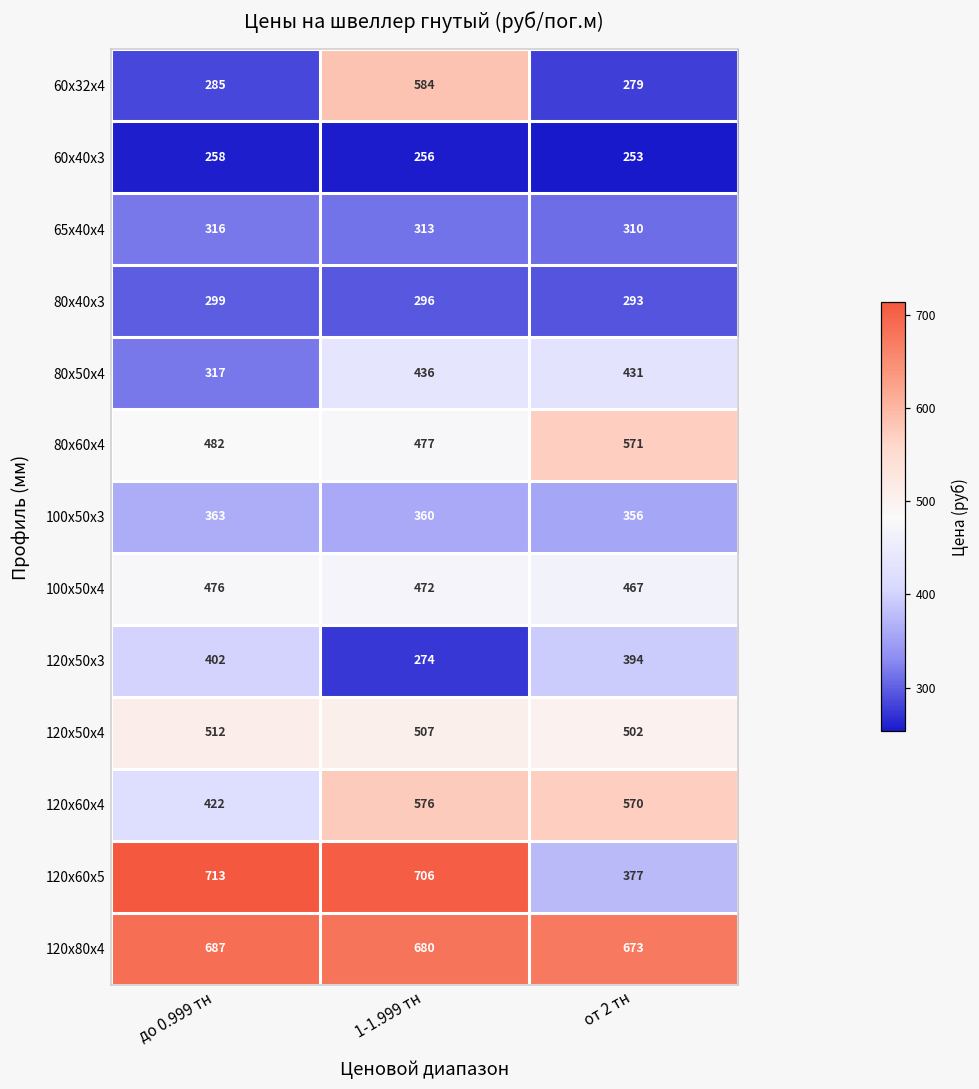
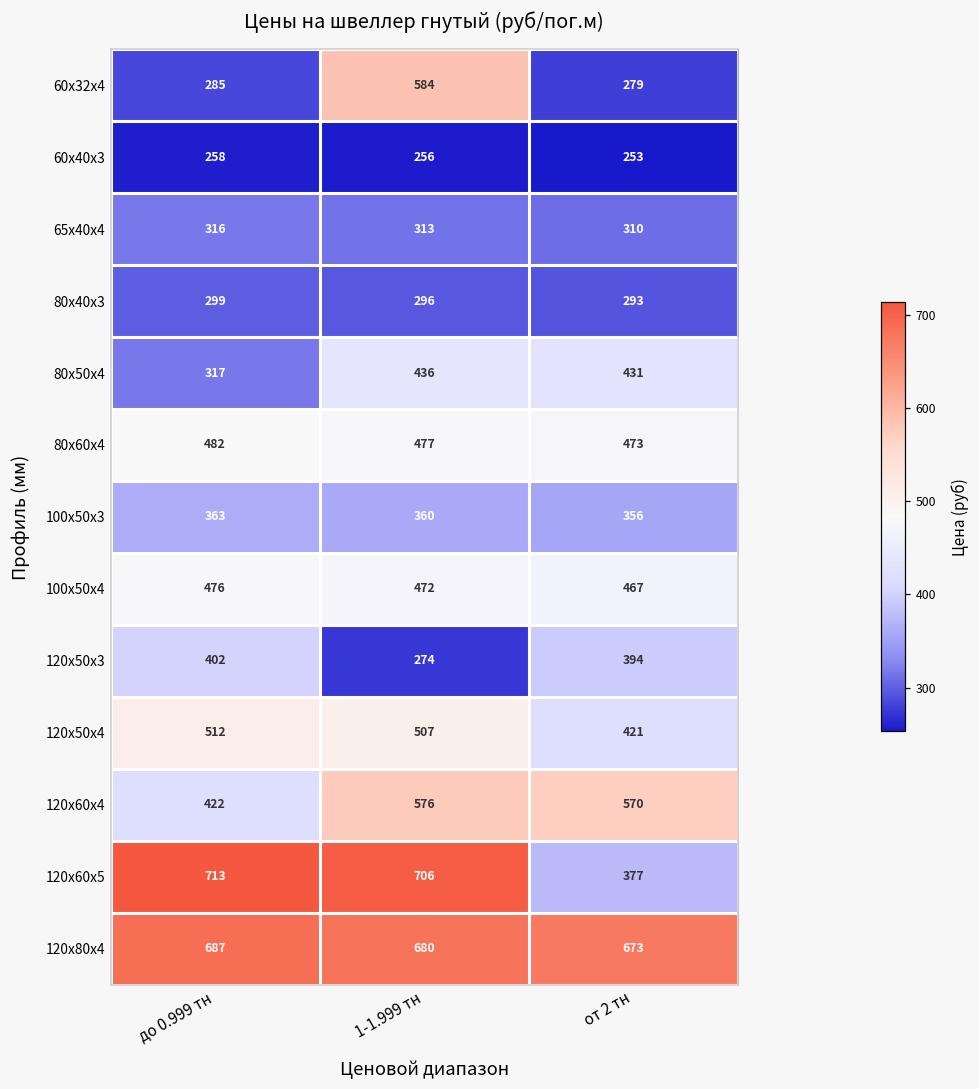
80x60x4, от 2 тн: 571 -> 473
120x50x4, от 2 тн: 502 -> 421
